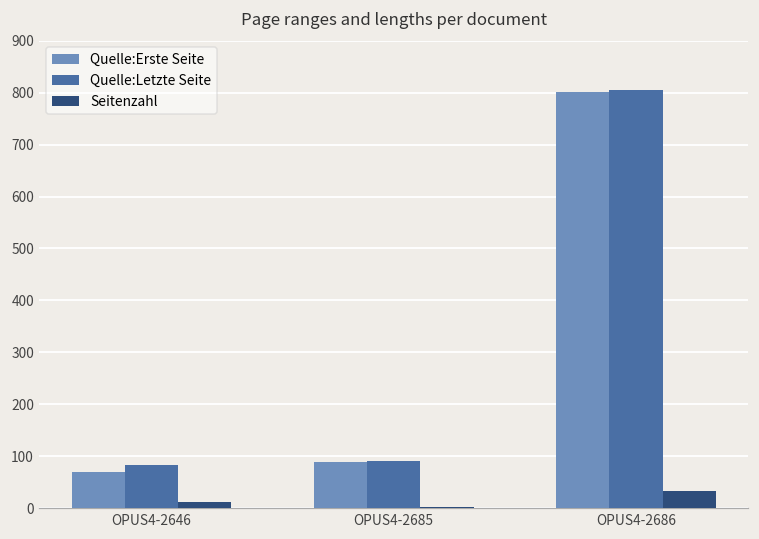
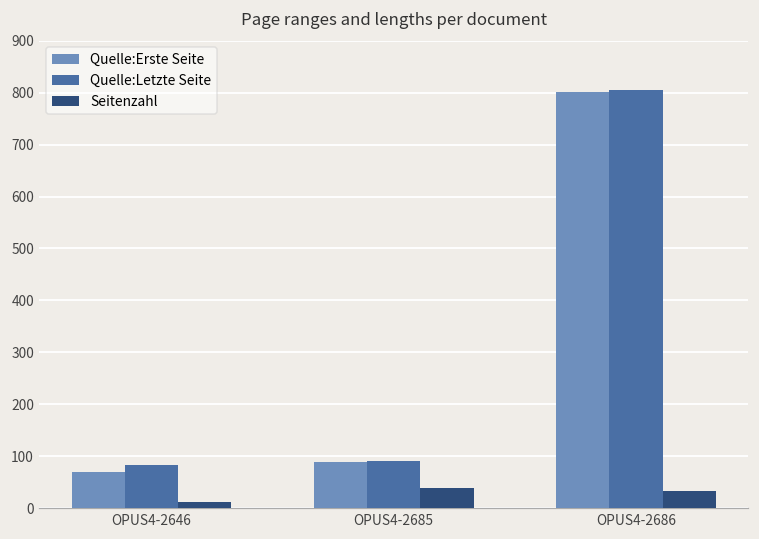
Seitenzahl, OPUS4-2685: 0 -> 40
